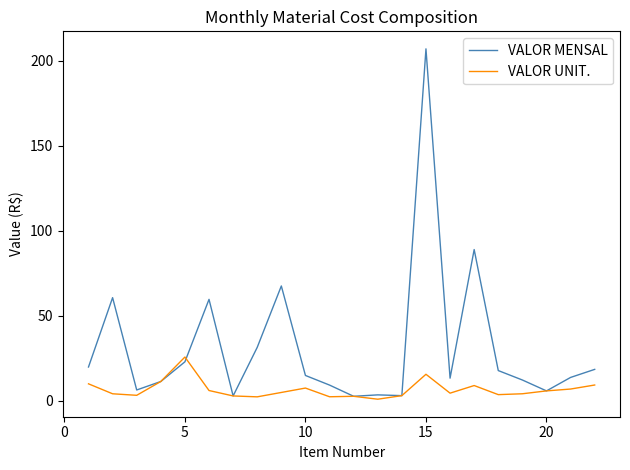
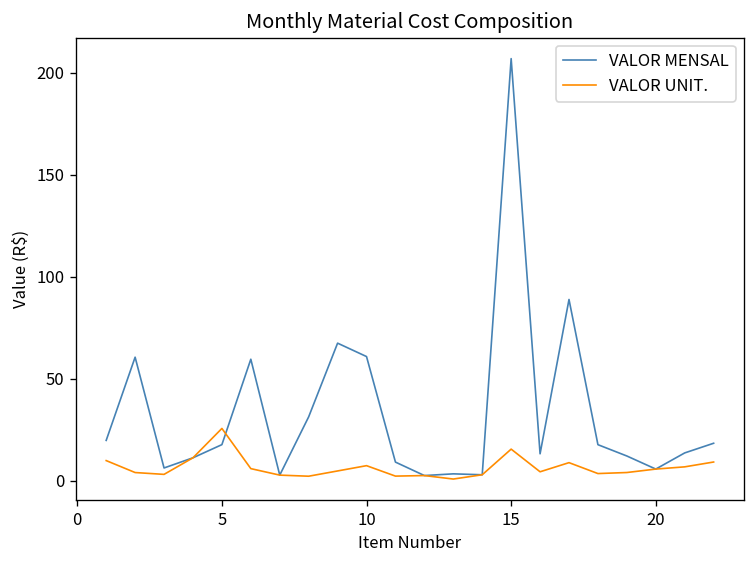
VALOR MENSAL, 5: 23 -> 18
VALOR MENSAL, 10: 15 -> 61
